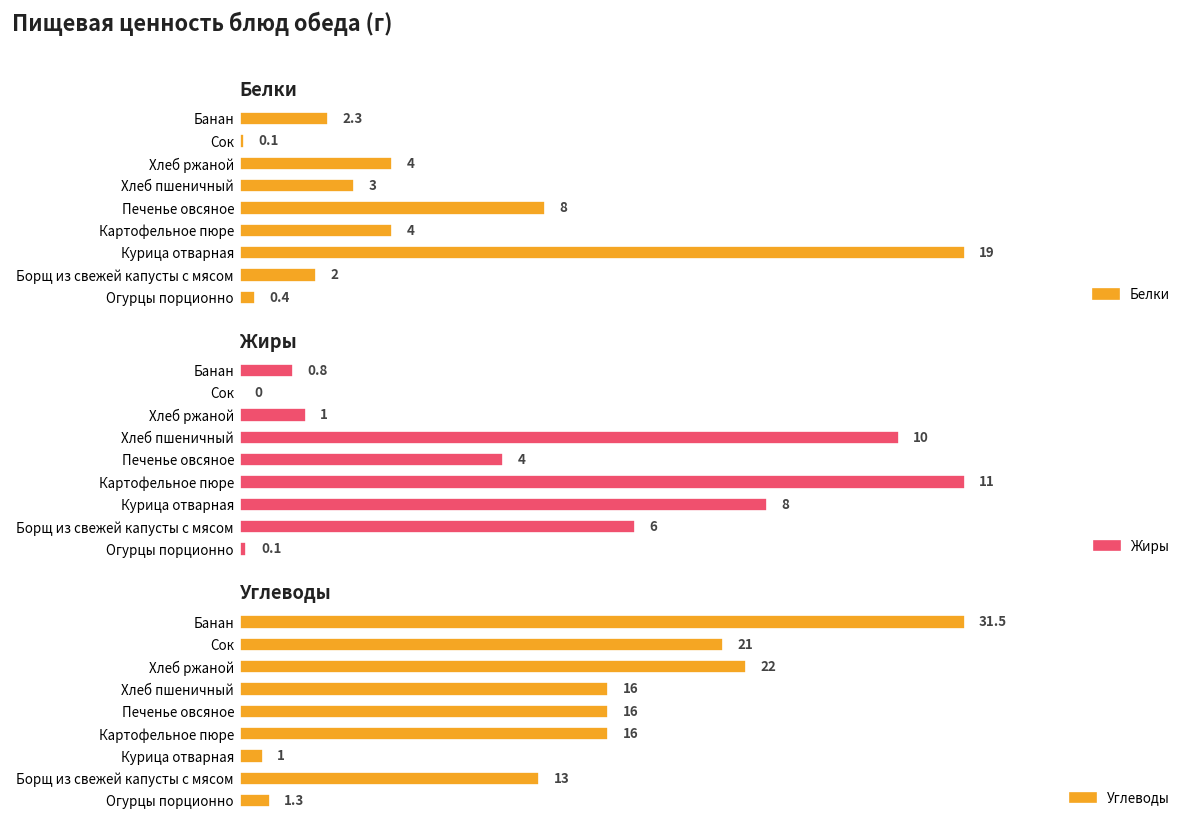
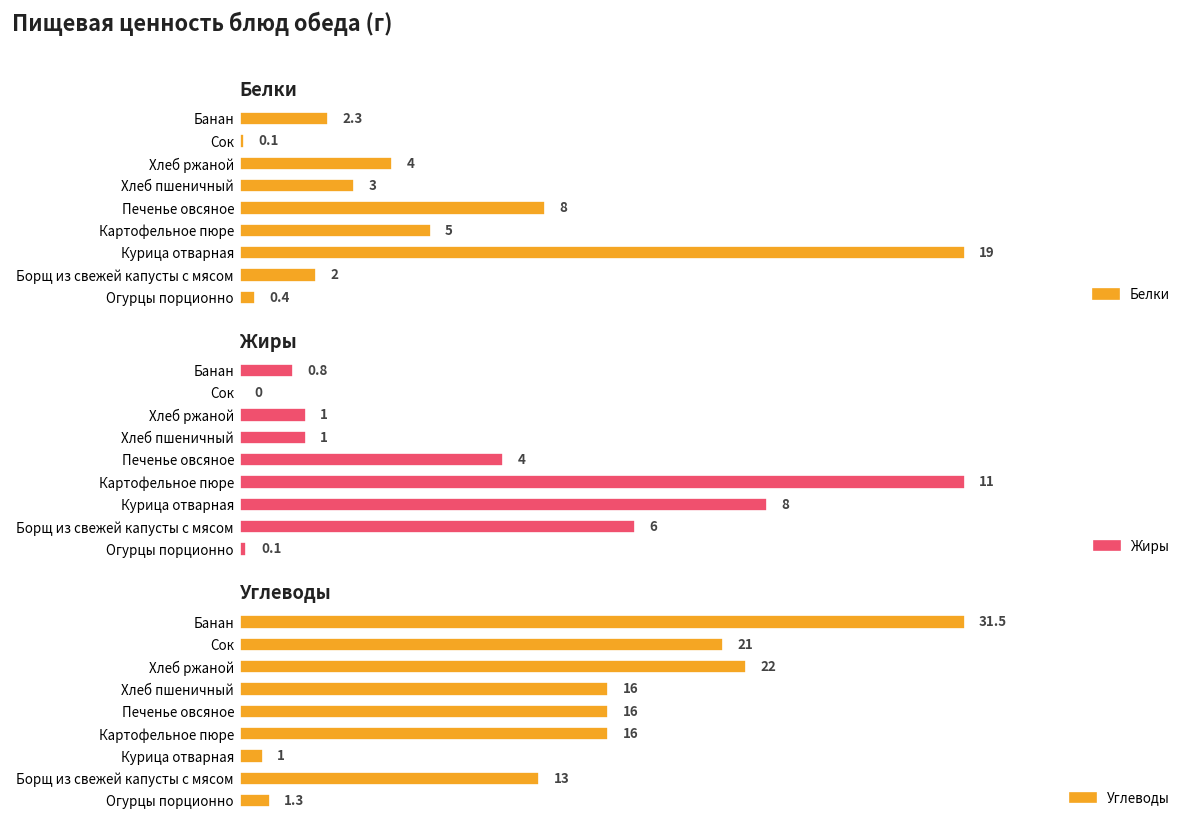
Белки, Картофельное пюре: 4 -> 5
Жиры, Хлеб пшеничный: 10 -> 1
